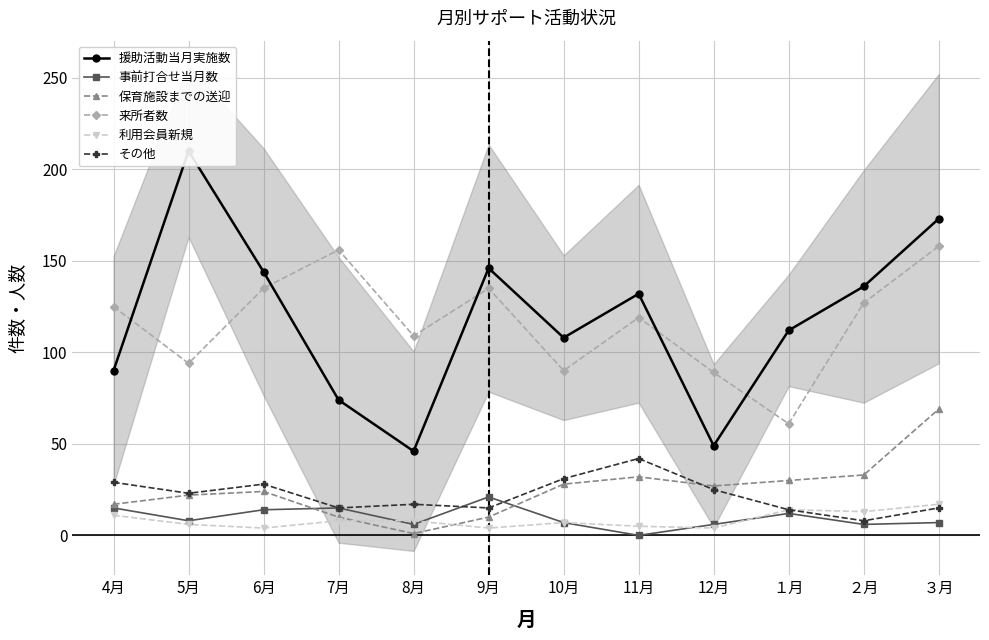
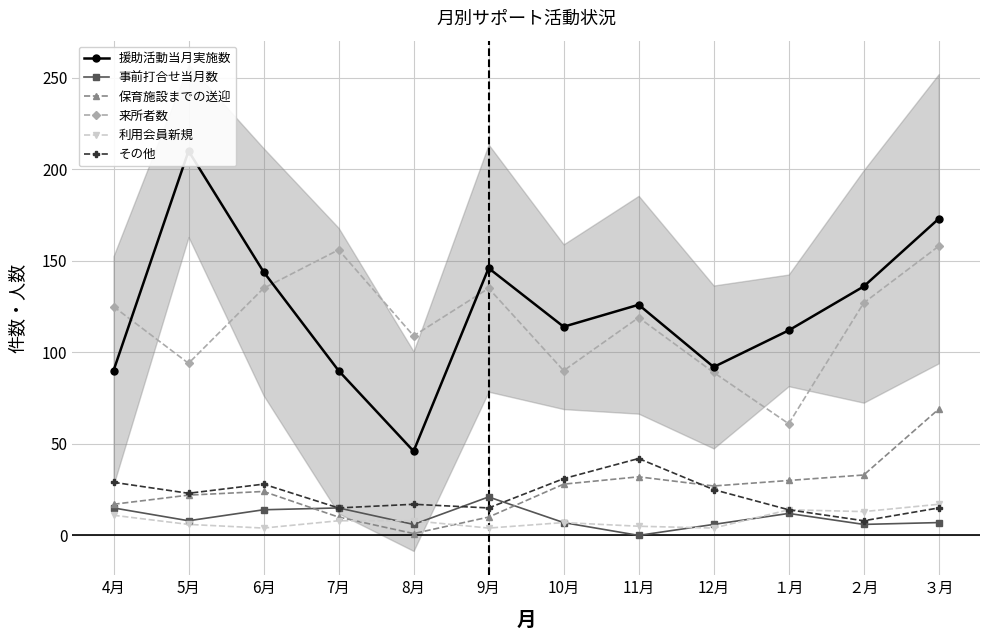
援助活動当月実施数, 7月: 74 -> 90
援助活動当月実施数, 10月: 108 -> 114
援助活動当月実施数, 11月: 132 -> 126
援助活動当月実施数, 12月: 49 -> 92
